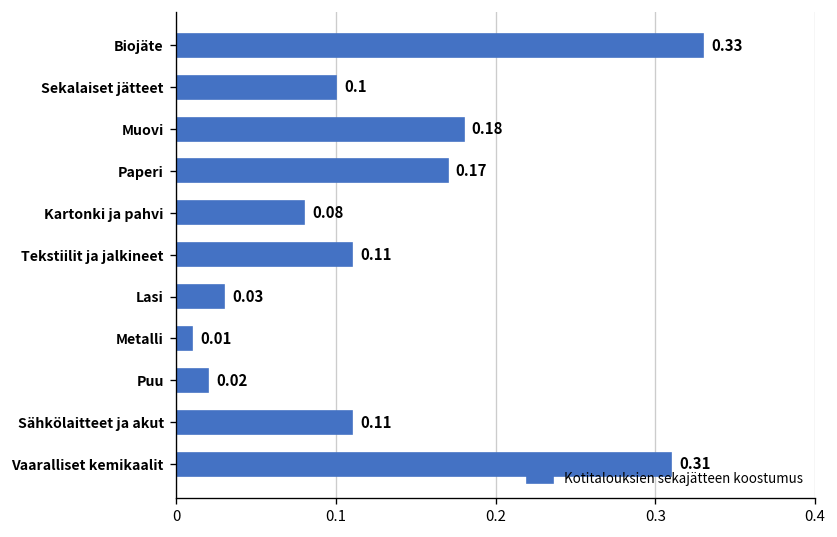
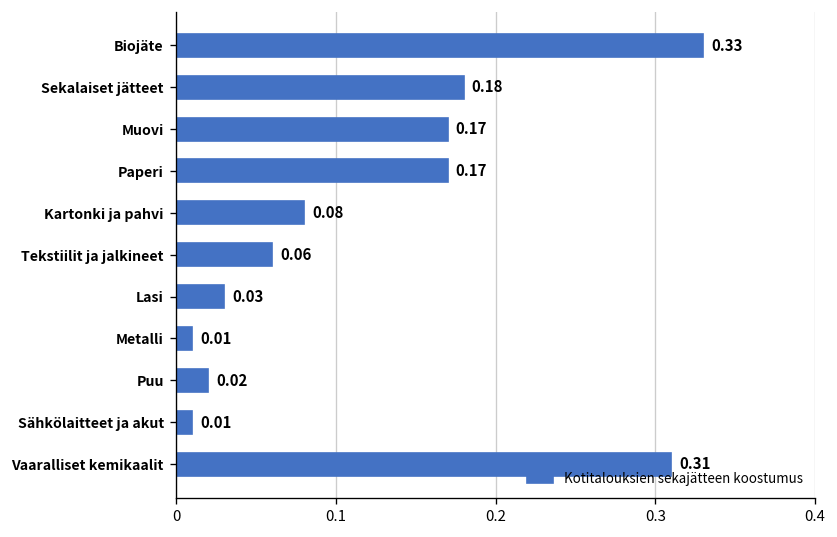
Sekalaiset jätteet: 0.1 -> 0.18
Muovi: 0.18 -> 0.17
Tekstiilit ja jalkineet: 0.11 -> 0.06
Sähkölaitteet ja akut: 0.11 -> 0.01
